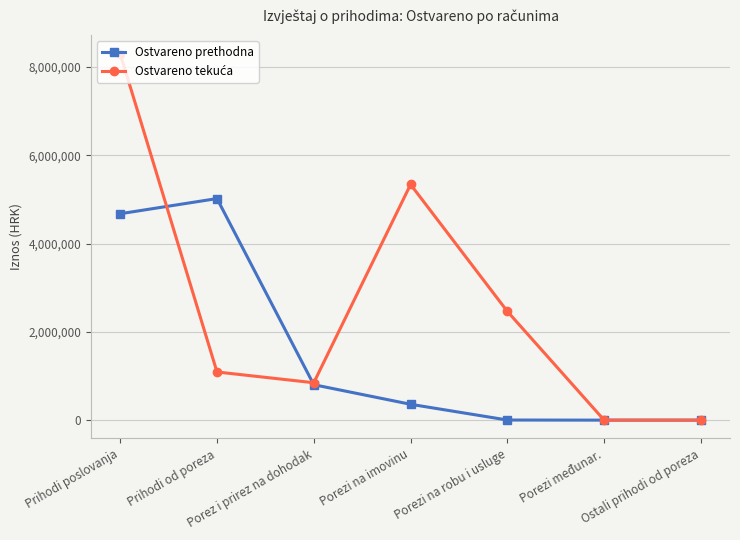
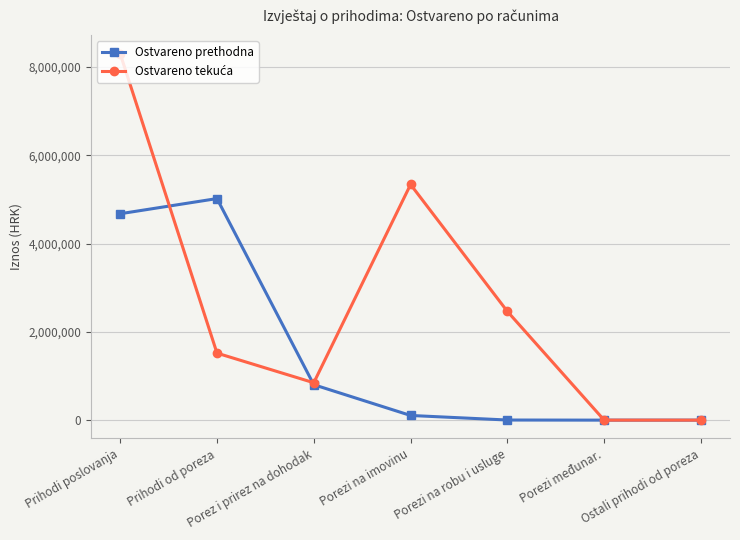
Ostvareno tekuća, Prihodi od poreza: 1,100,000 -> 1,500,000
Ostvareno prethodna, Porezi na imovinu: 400,000 -> 100,000
